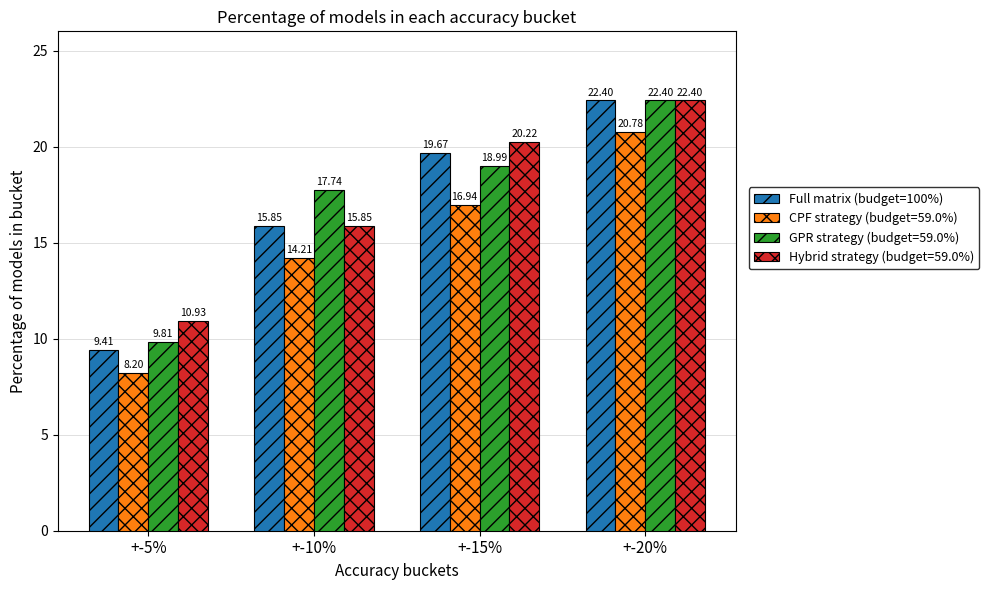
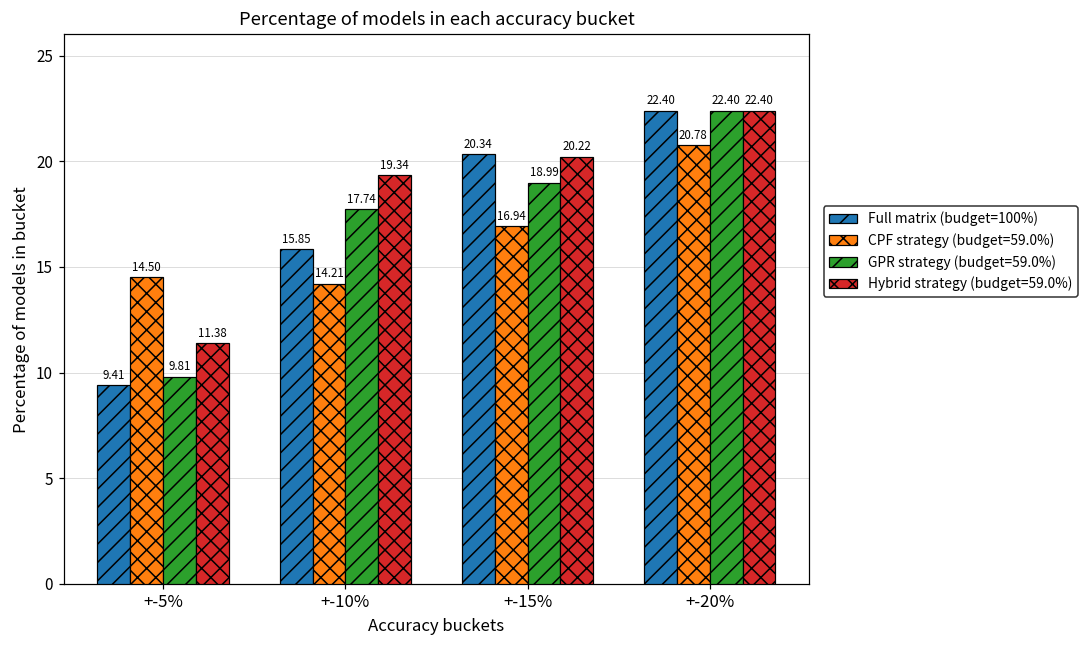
CPF strategy (budget=59.0%), +-5%: 8.20 -> 14.50
Hybrid strategy (budget=59.0%), +-5%: 10.93 -> 11.38
Hybrid strategy (budget=59.0%), +-10%: 15.85 -> 19.34
Full matrix (budget=100%), +-15%: 19.67 -> 20.34
